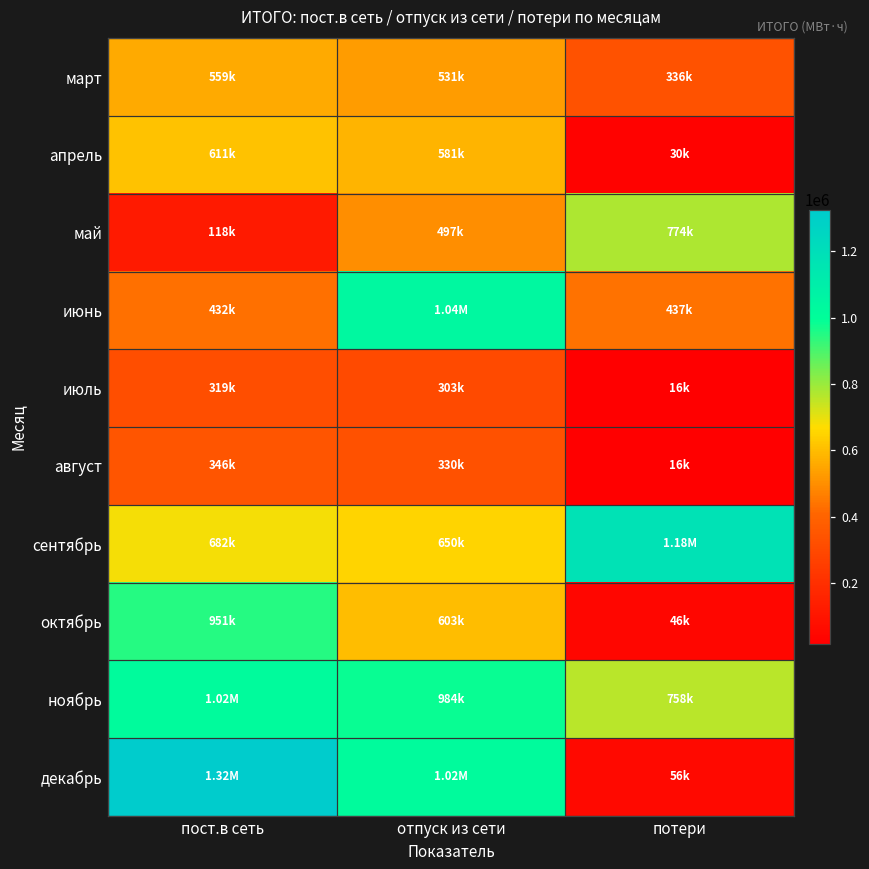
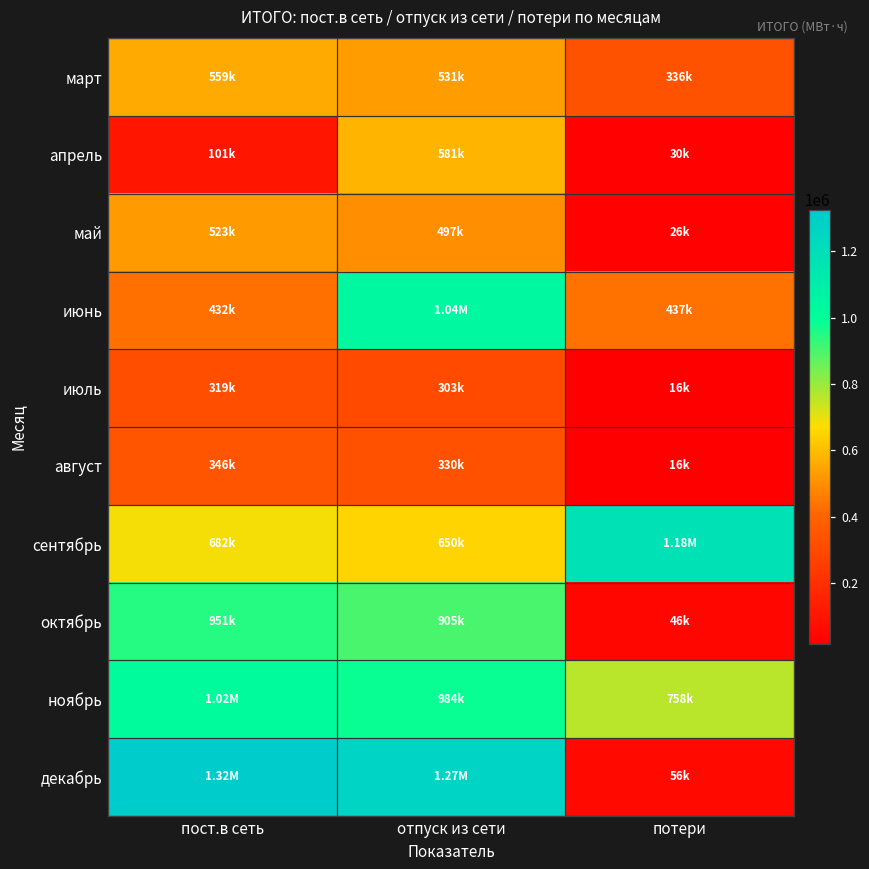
апрель, пост.в сеть: 611k -> 101k
май, пост.в сеть: 118k -> 523k
май, потери: 774k -> 26k
октябрь, отпуск из сети: 603k -> 905k
декабрь, отпуск из сети: 1.02M -> 1.27M
